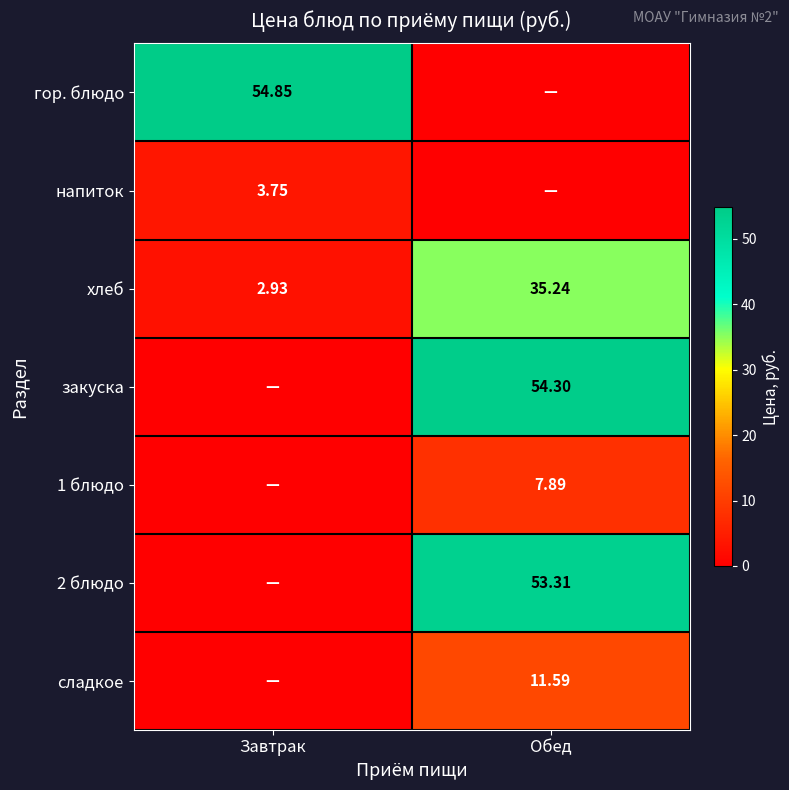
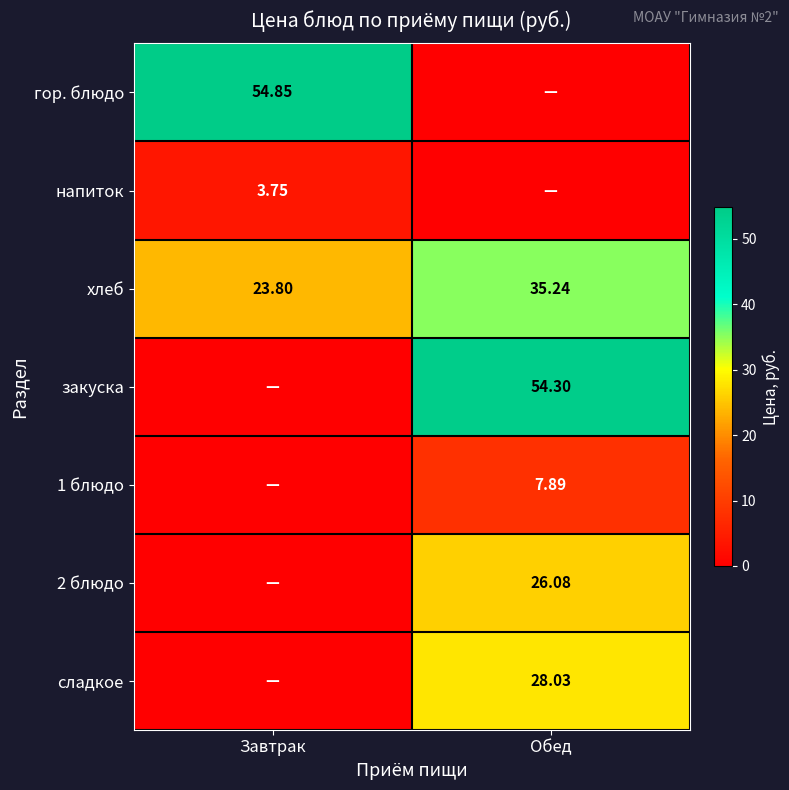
хлеб, Завтрак: 2.93 -> 23.80
2 блюдо, Обед: 53.31 -> 26.08
сладкое, Обед: 11.59 -> 28.03
